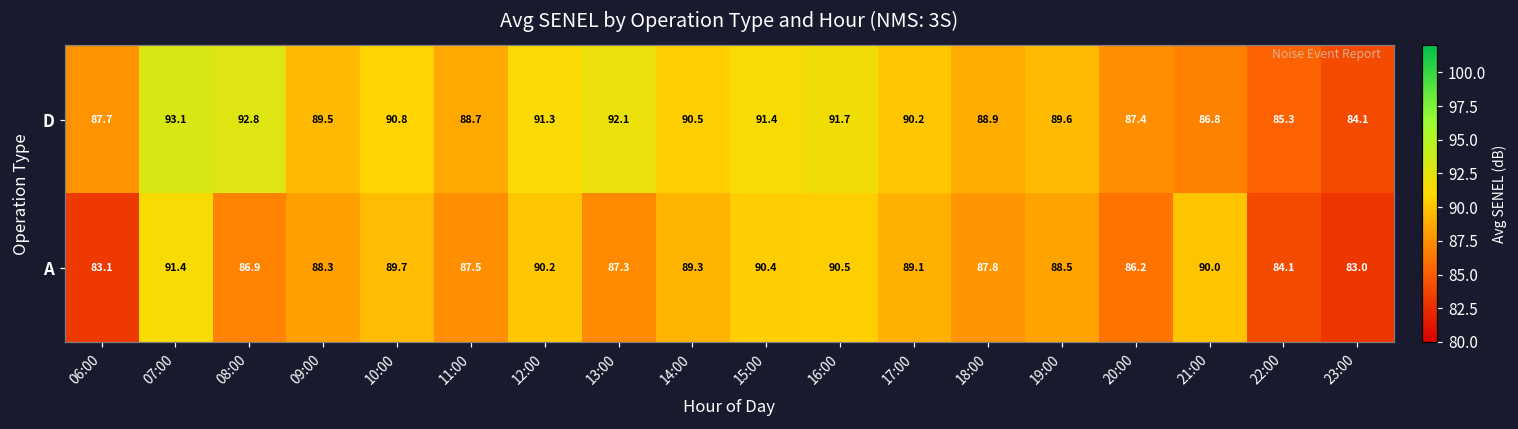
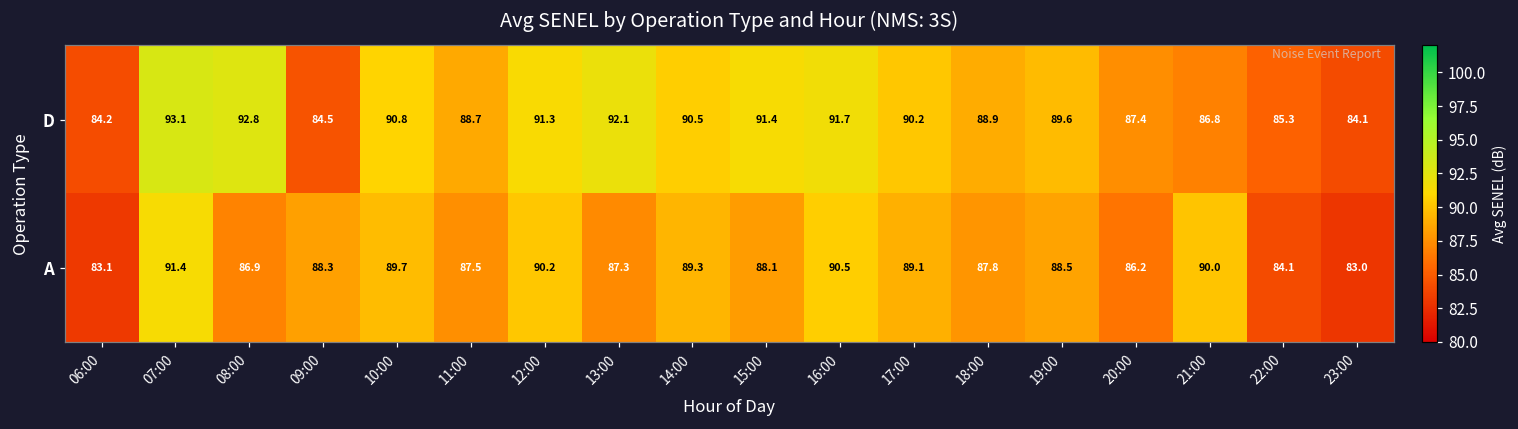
D, 06:00: 87.7 -> 84.2
D, 09:00: 89.5 -> 84.5
A, 15:00: 90.4 -> 88.1
